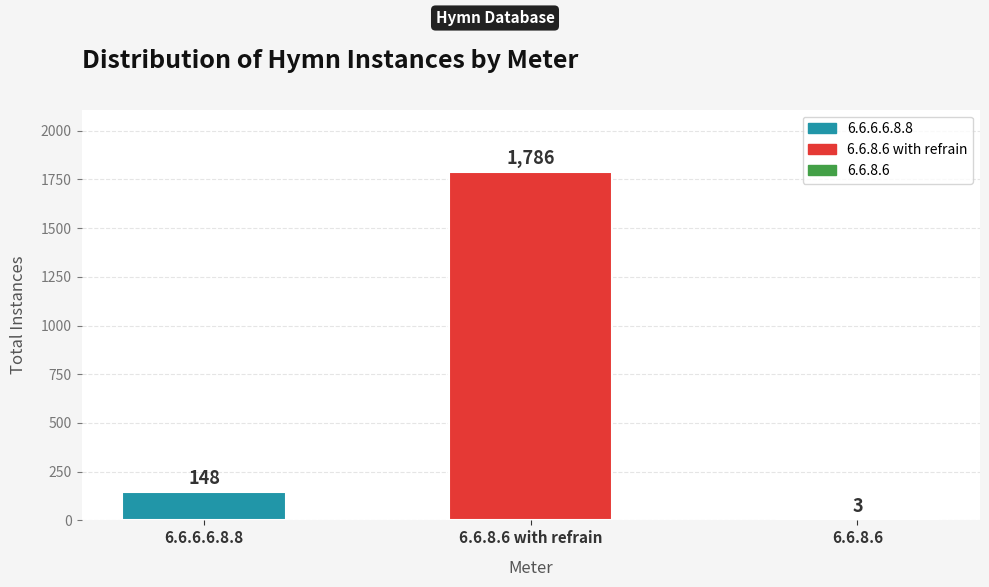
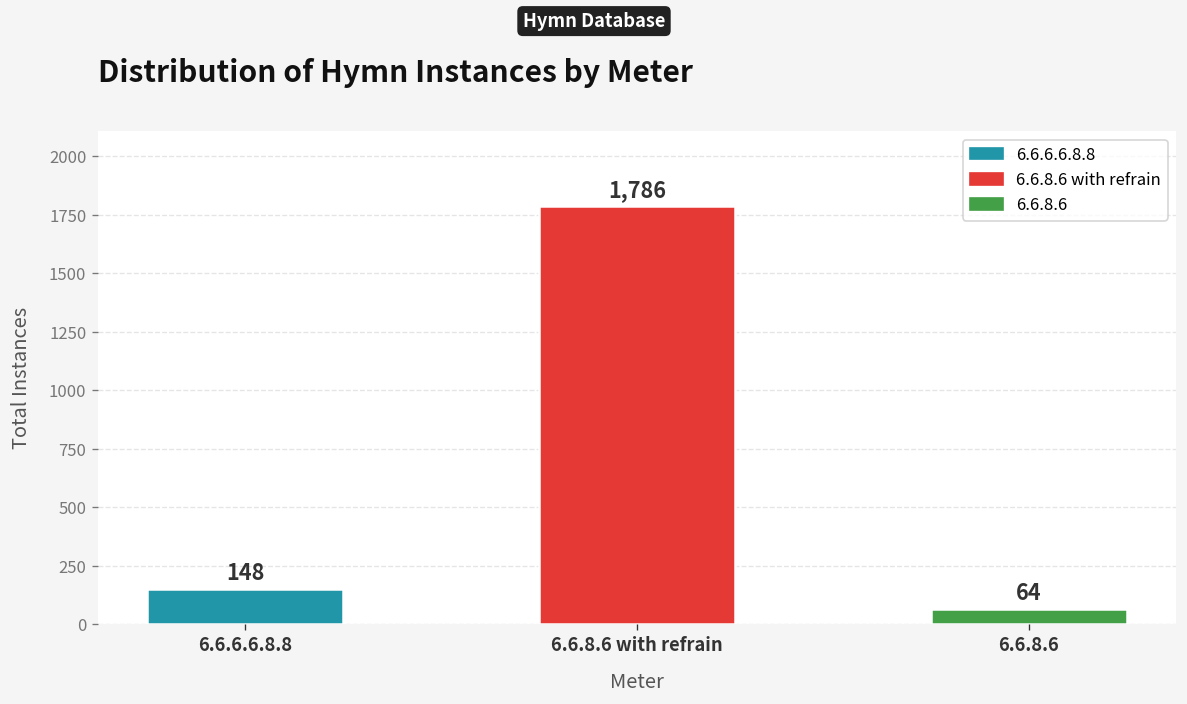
6.6.8.6: 3 -> 64
